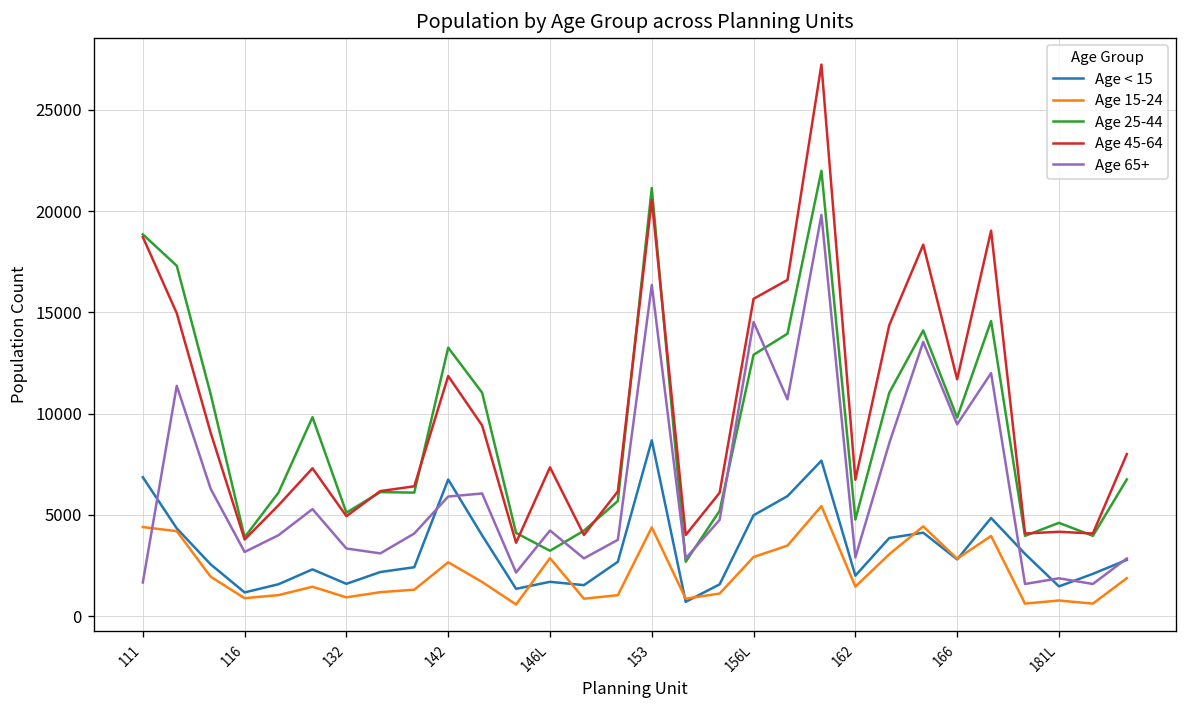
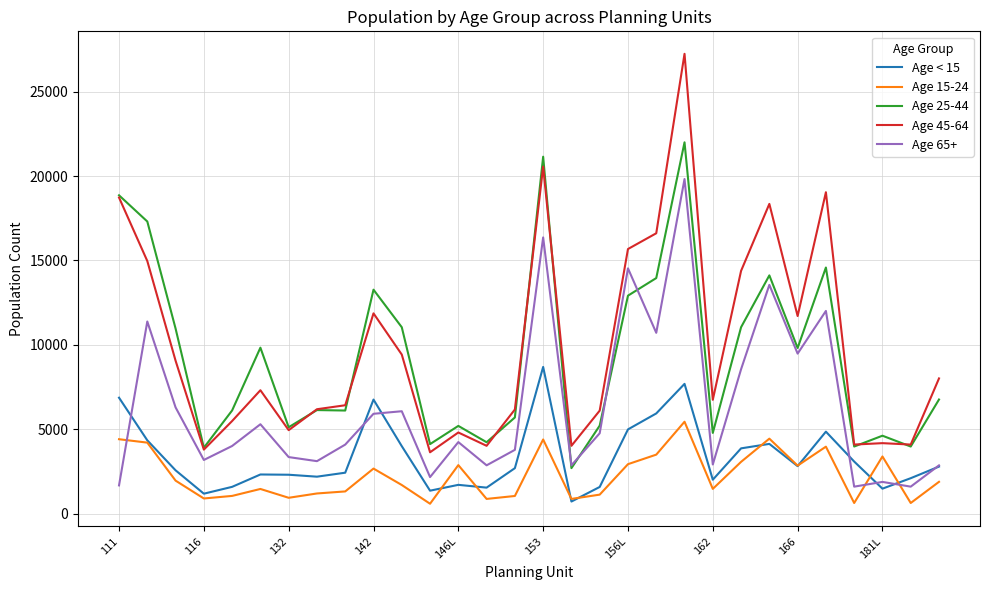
Age < 15, 132: 1600 -> 2300
Age 25-44, 146L: 3200 -> 5200
Age 45-64, 146L: 7400 -> 4800
Age 15-24, 181L: 800 -> 3400
